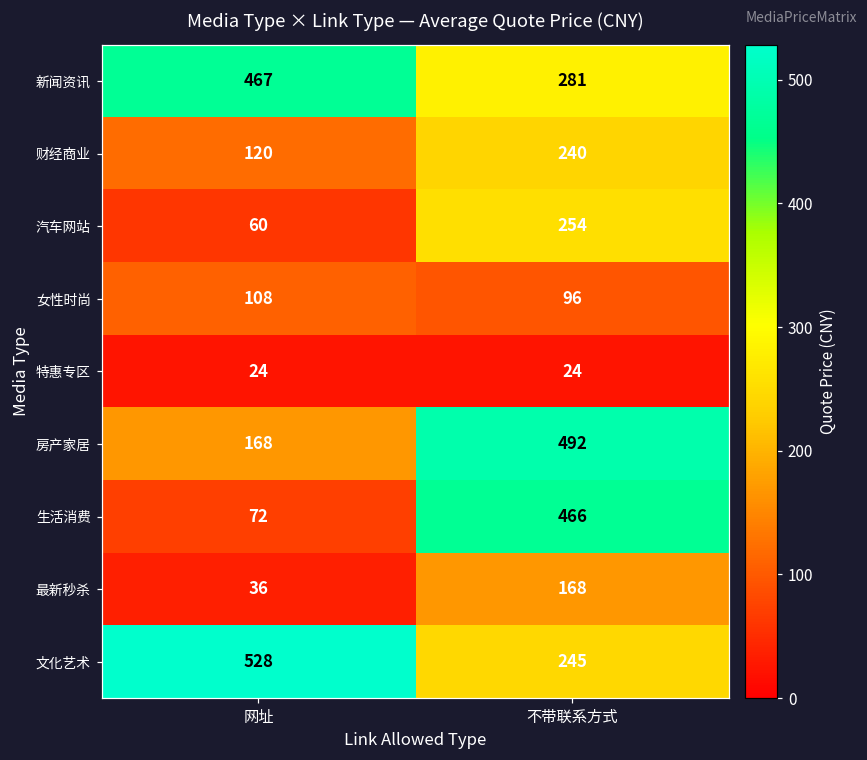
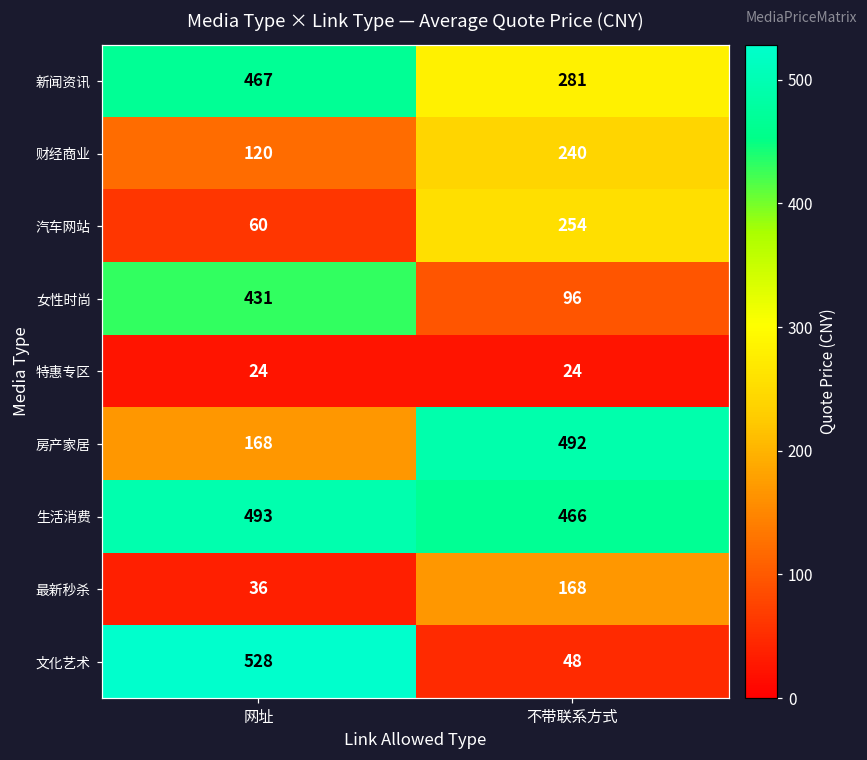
女性时尚, 网址: 108 -> 431
生活消费, 网址: 72 -> 493
文化艺术, 不带联系方式: 245 -> 48
